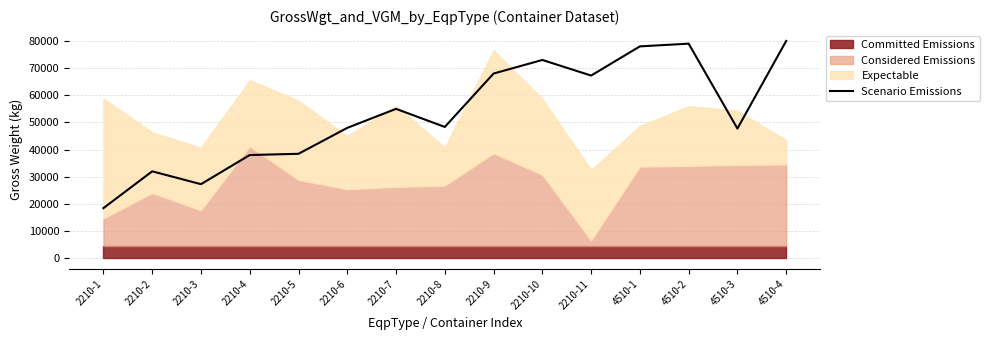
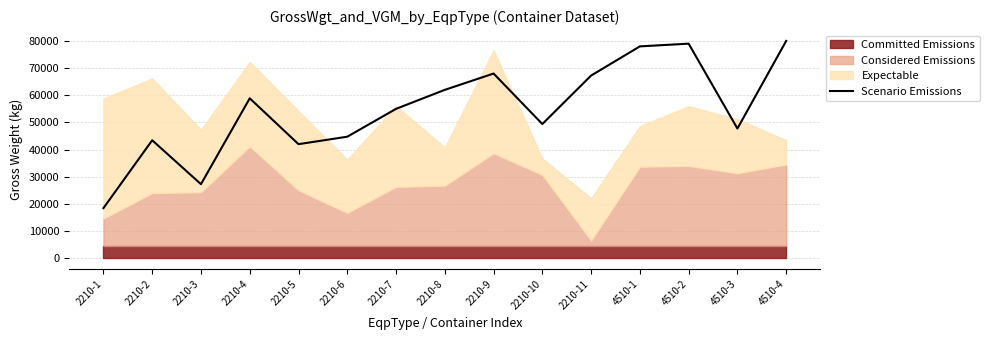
Scenario Emissions, 2210-2: 32000 -> 43000
Expectable, 2210-2: 22000 -> 42000
Considered Emissions, 2210-3: 13000 -> 20000
Scenario Emissions, 2210-4: 38000 -> 59000
Expectable, 2210-4: 24000 -> 31000
Scenario Emissions, 2210-5: 38000 -> 42000
Considered Emissions, 2210-5: 24000 -> 21000
Scenario Emissions, 2210-6: 48000 -> 45000
Considered Emissions, 2210-6: 21000 -> 12000
Scenario Emissions, 2210-8: 48000 -> 62000
Scenario Emissions, 2210-10: 73000 -> 49000
Expectable, 2210-10: 28000 -> 6000
Expectable, 2210-11: 26000 -> 16000
Considered Emissions, 4510-3: 30000 -> 27000
